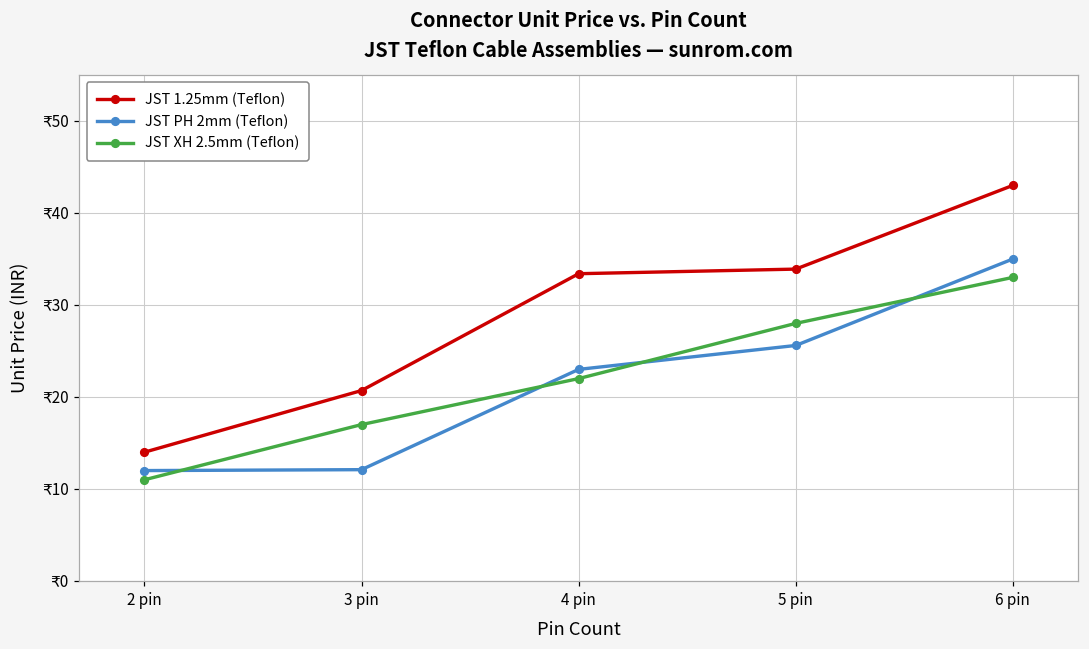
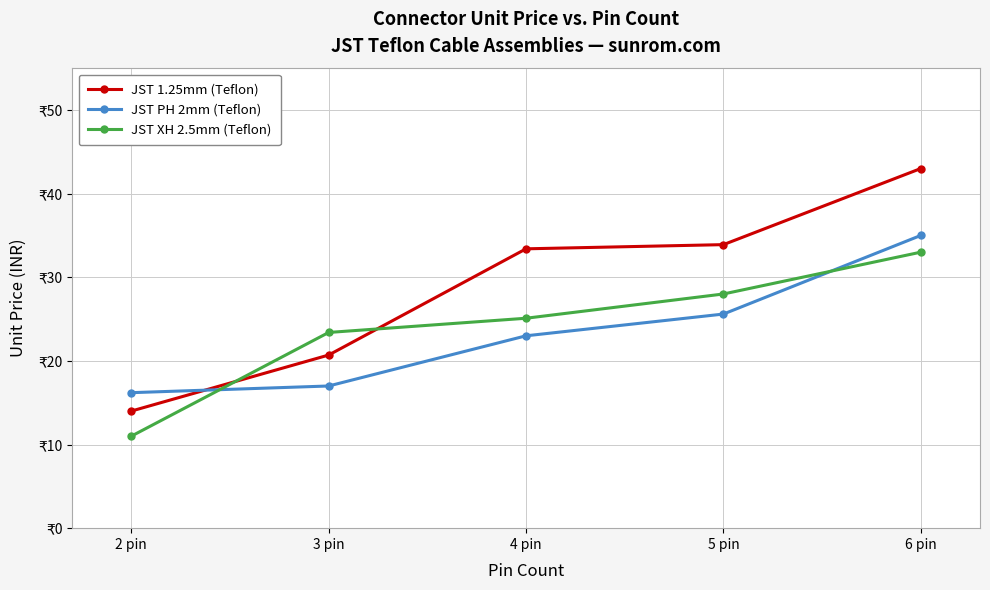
JST PH 2mm (Teflon), 2 pin: ₹12 -> ₹16
JST PH 2mm (Teflon), 3 pin: ₹12 -> ₹17
JST XH 2.5mm (Teflon), 3 pin: ₹17 -> ₹23
JST XH 2.5mm (Teflon), 4 pin: ₹22 -> ₹25
